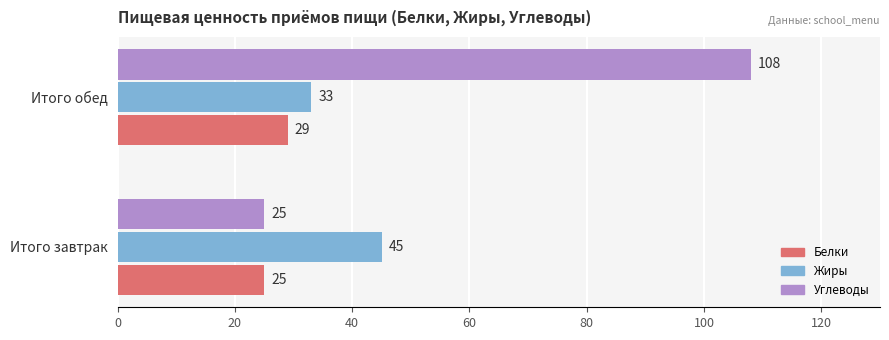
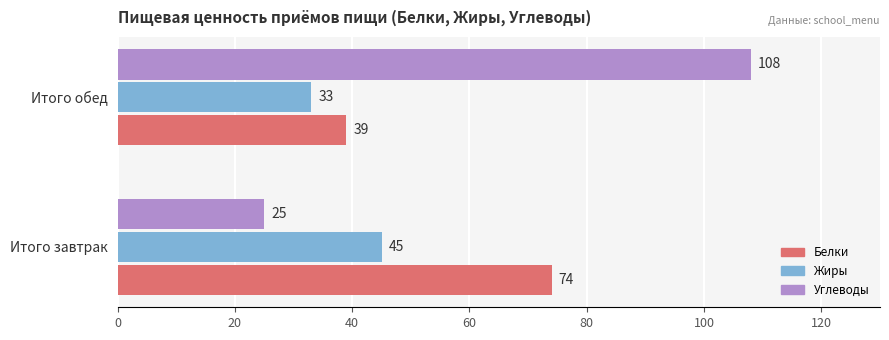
Белки, Итого обед: 29 -> 39
Белки, Итого завтрак: 25 -> 74
